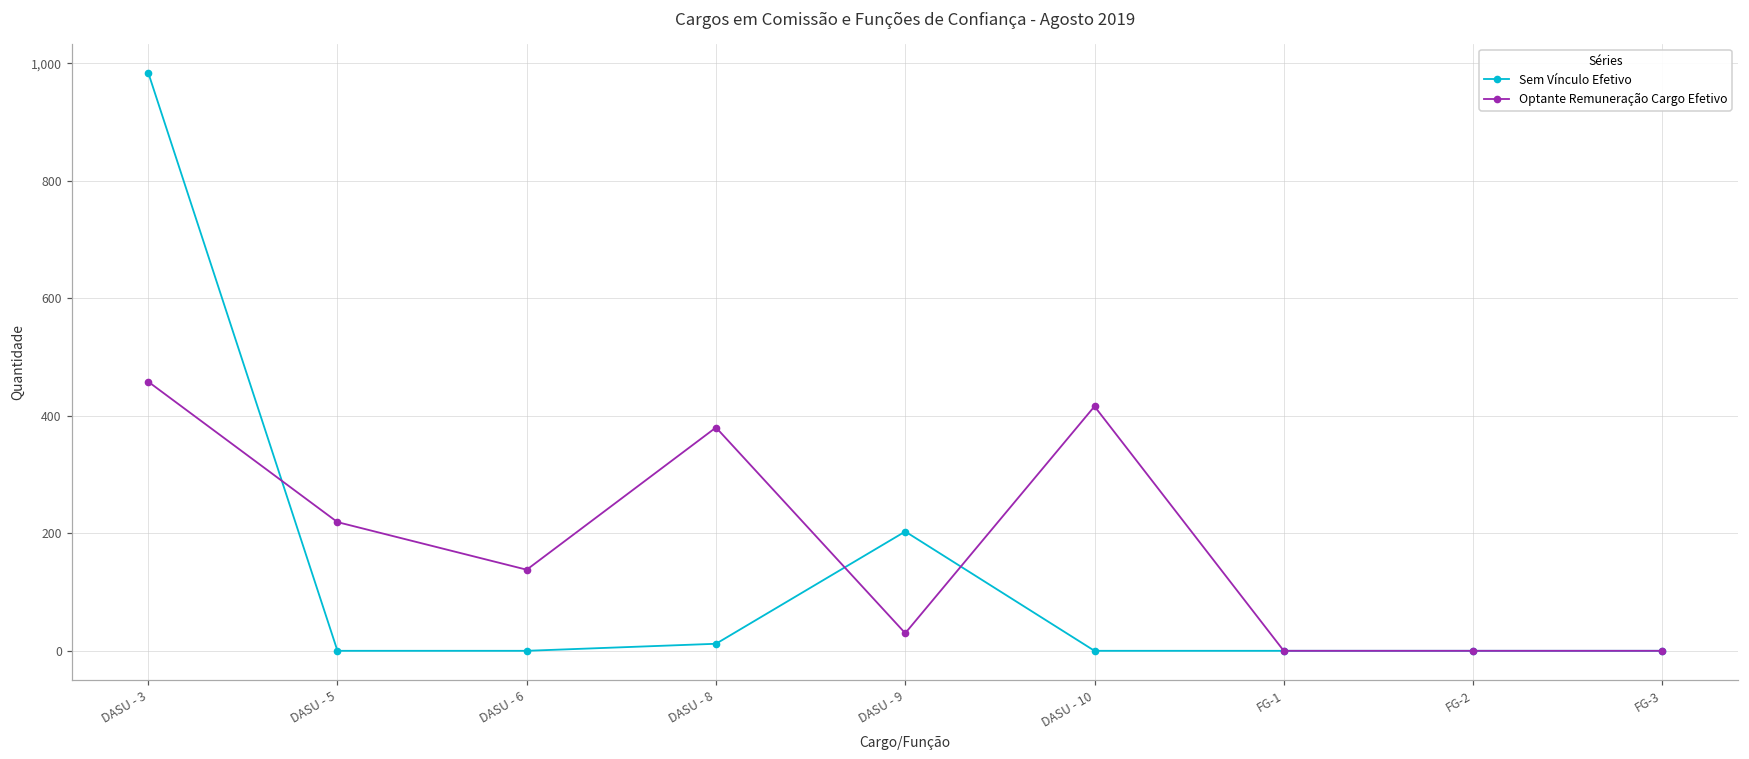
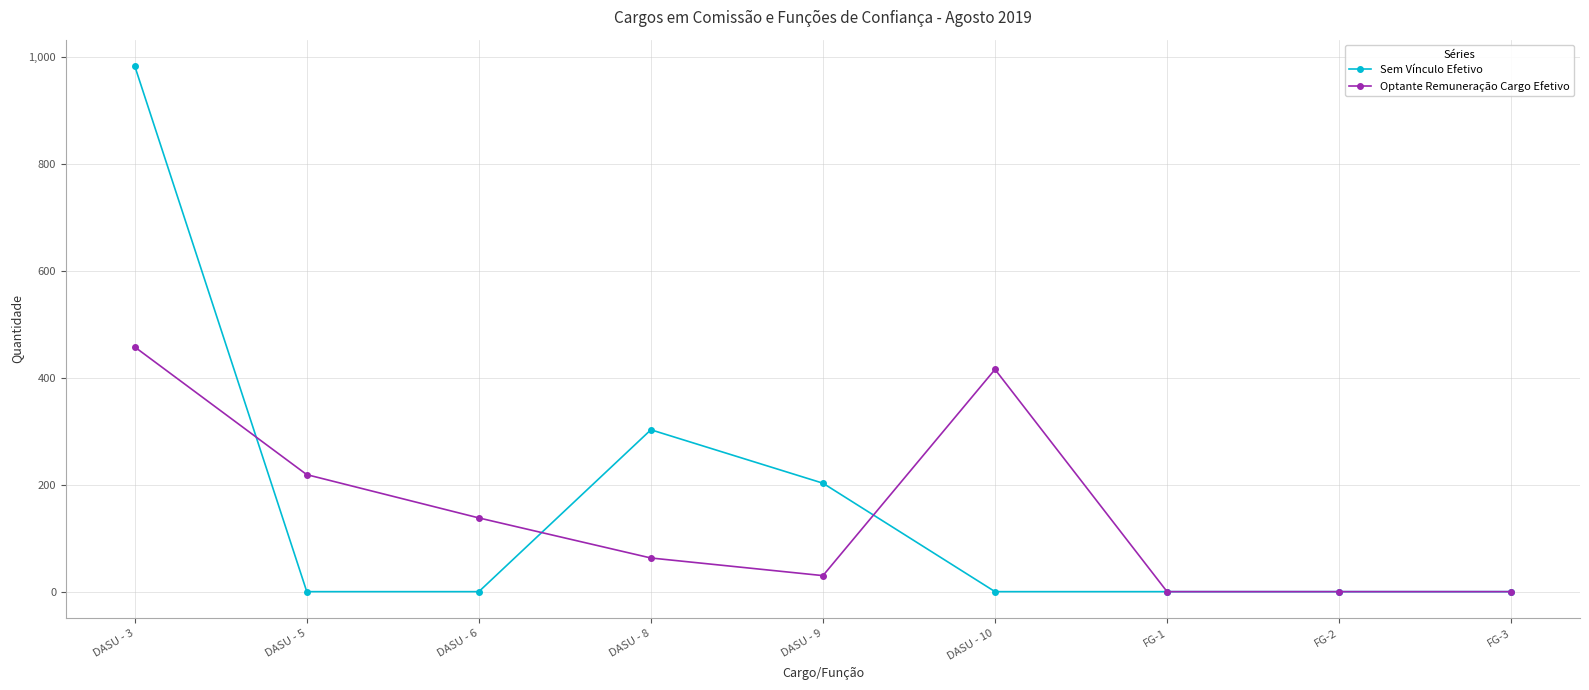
Sem Vínculo Efetivo, DASU - 8: 10 -> 300
Optante Remuneração Cargo Efetivo, DASU - 8: 380 -> 60
